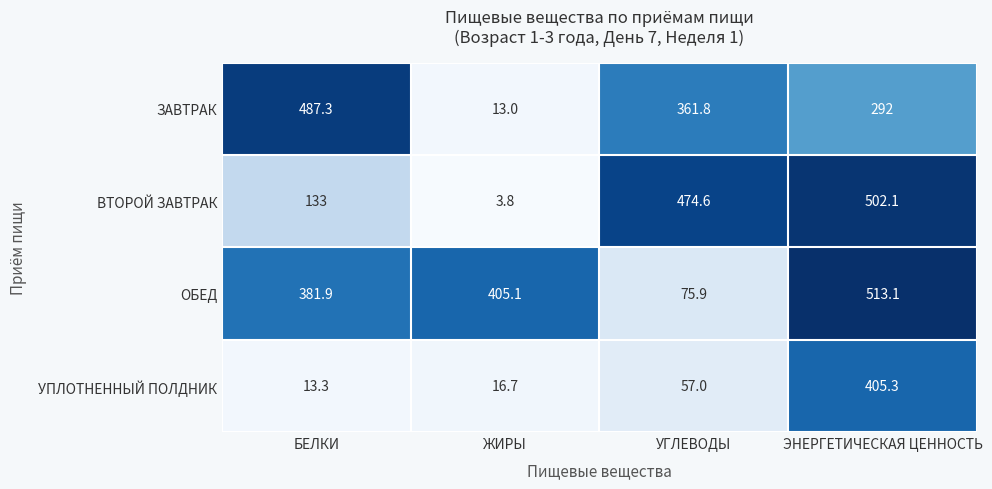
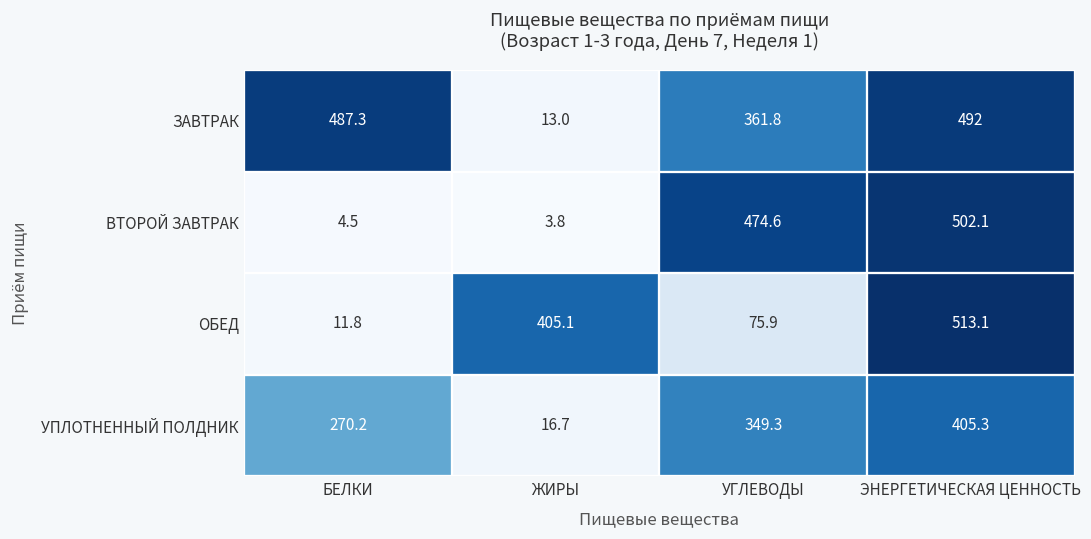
ЗАВТРАК, ЭНЕРГЕТИЧЕСКАЯ ЦЕННОСТЬ: 292 -> 492
ВТОРОЙ ЗАВТРАК, БЕЛКИ: 133 -> 4.5
ОБЕД, БЕЛКИ: 381.9 -> 11.8
УПЛОТНЕННЫЙ ПОЛДНИК, БЕЛКИ: 13.3 -> 270.2
УПЛОТНЕННЫЙ ПОЛДНИК, УГЛЕВОДЫ: 57.0 -> 349.3
